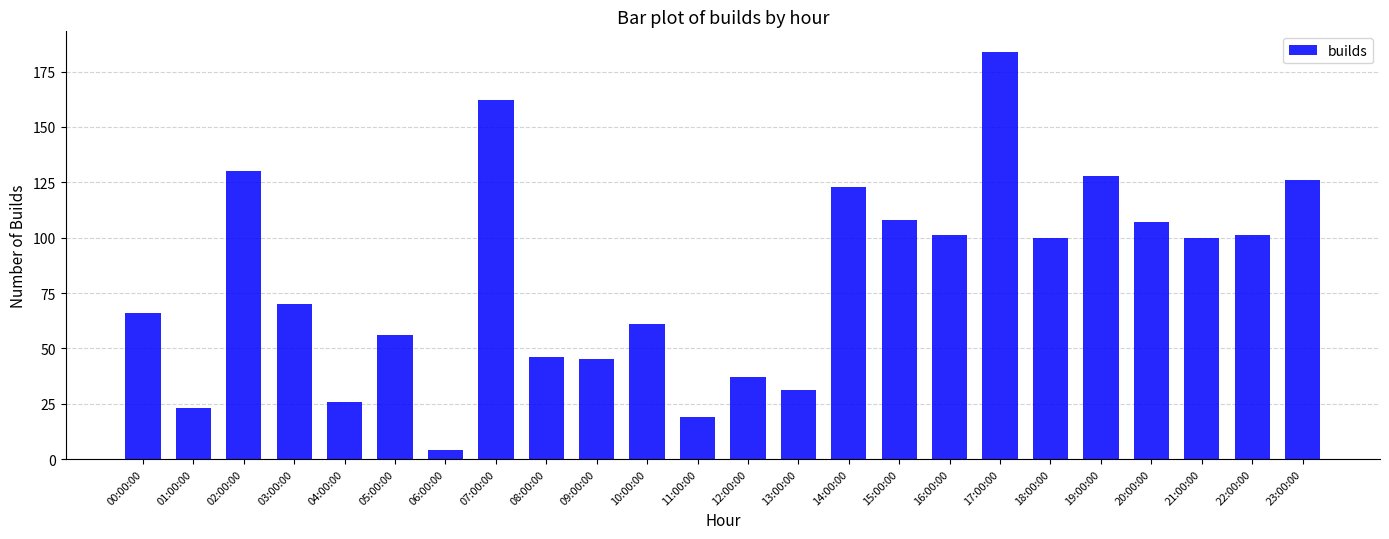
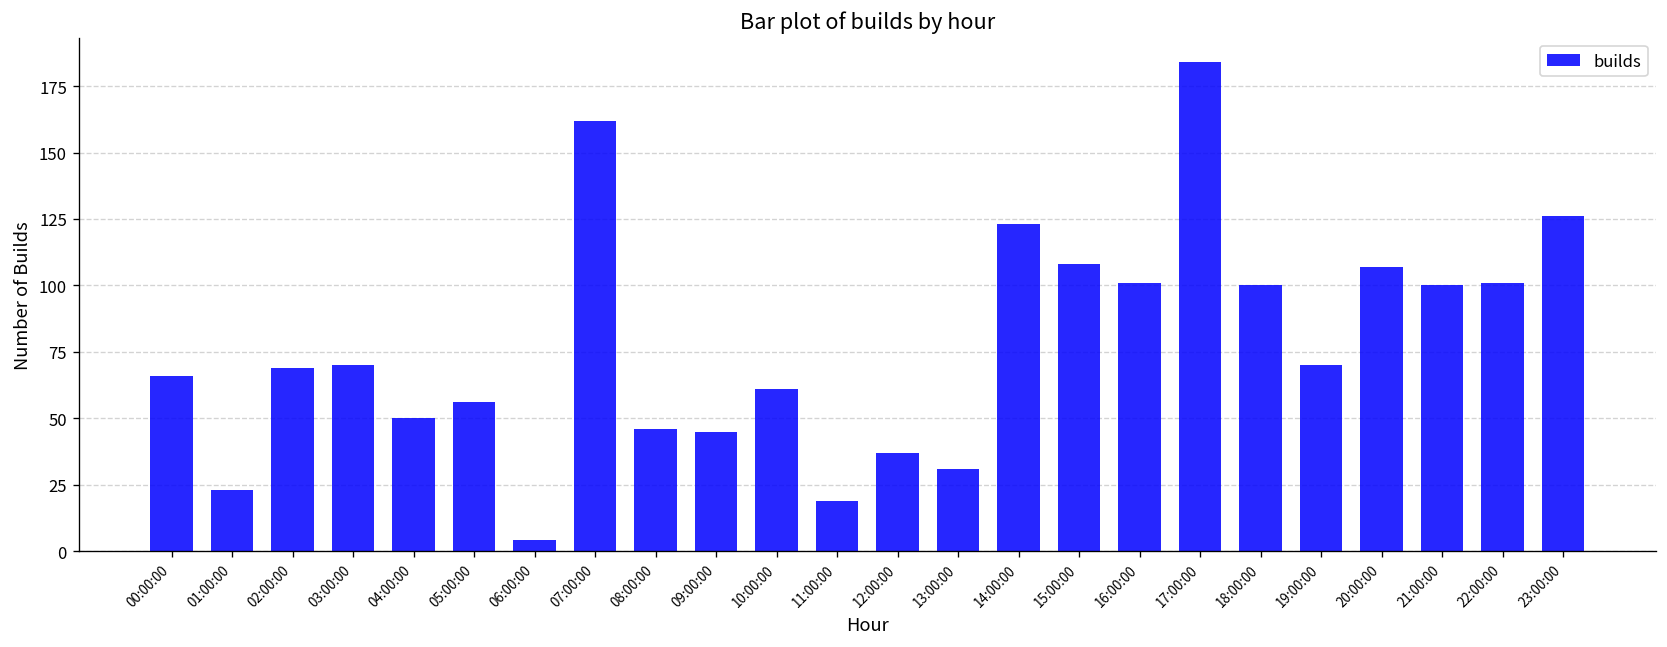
02:00:00: 130 -> 69
04:00:00: 26 -> 50
19:00:00: 128 -> 70
